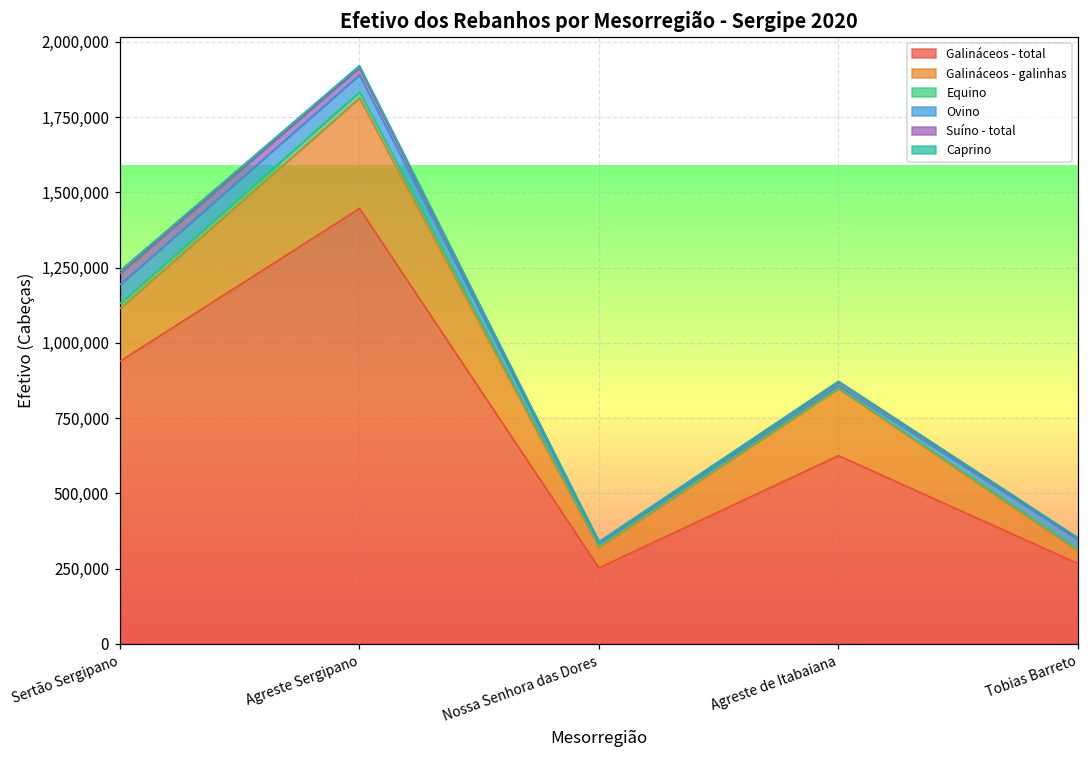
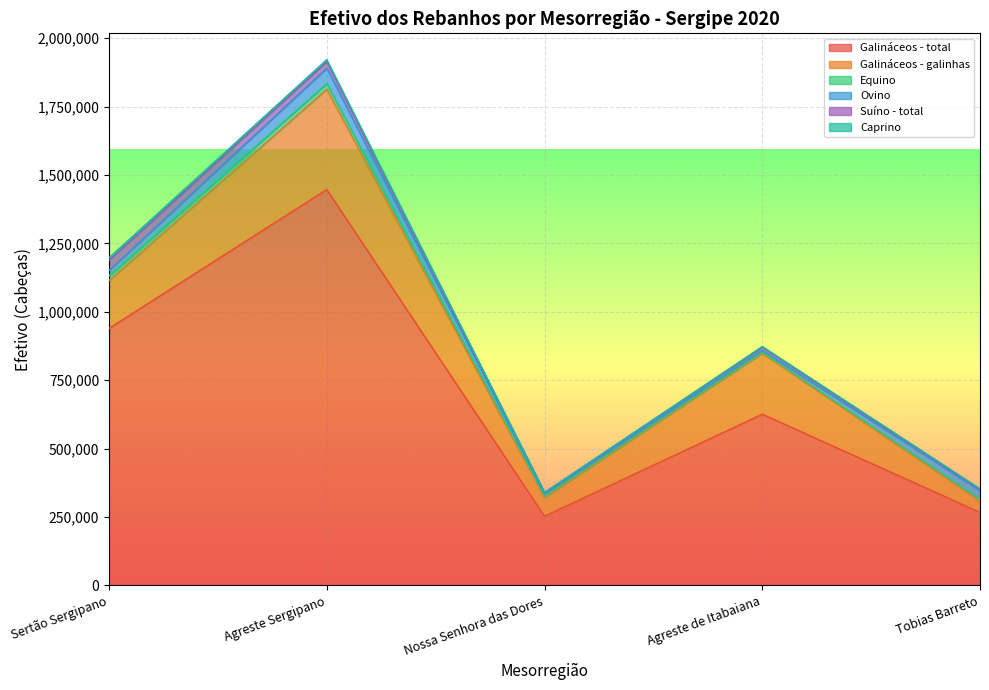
Ovino, Sertão Sergipano: 60,000 -> 20,000
